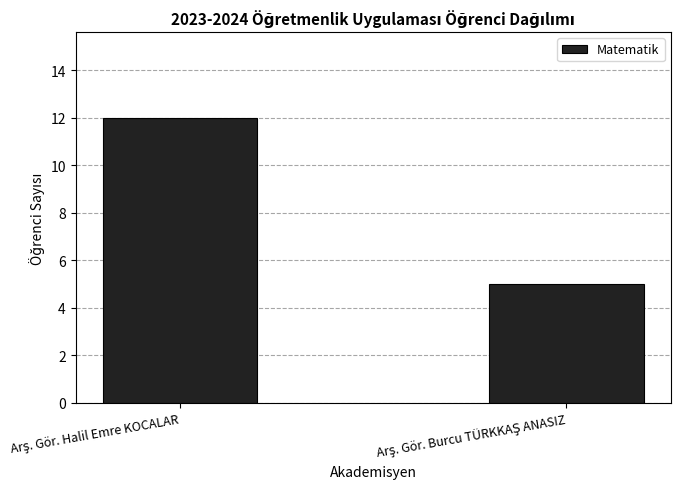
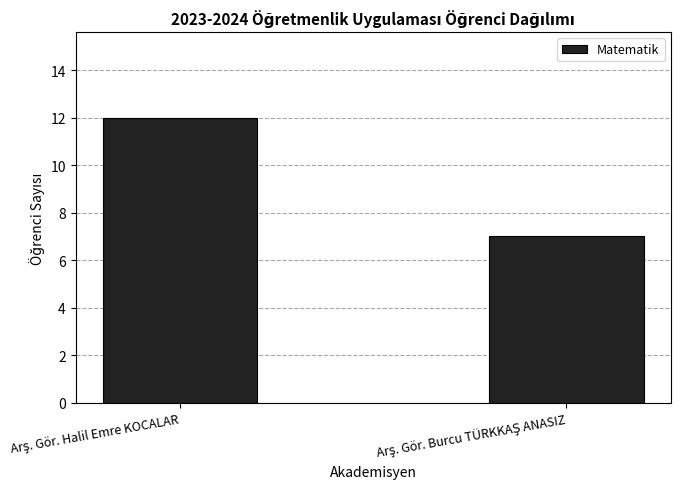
Arş. Gör. Burcu TÜRKKAŞ ANASIZ: 5 -> 7
